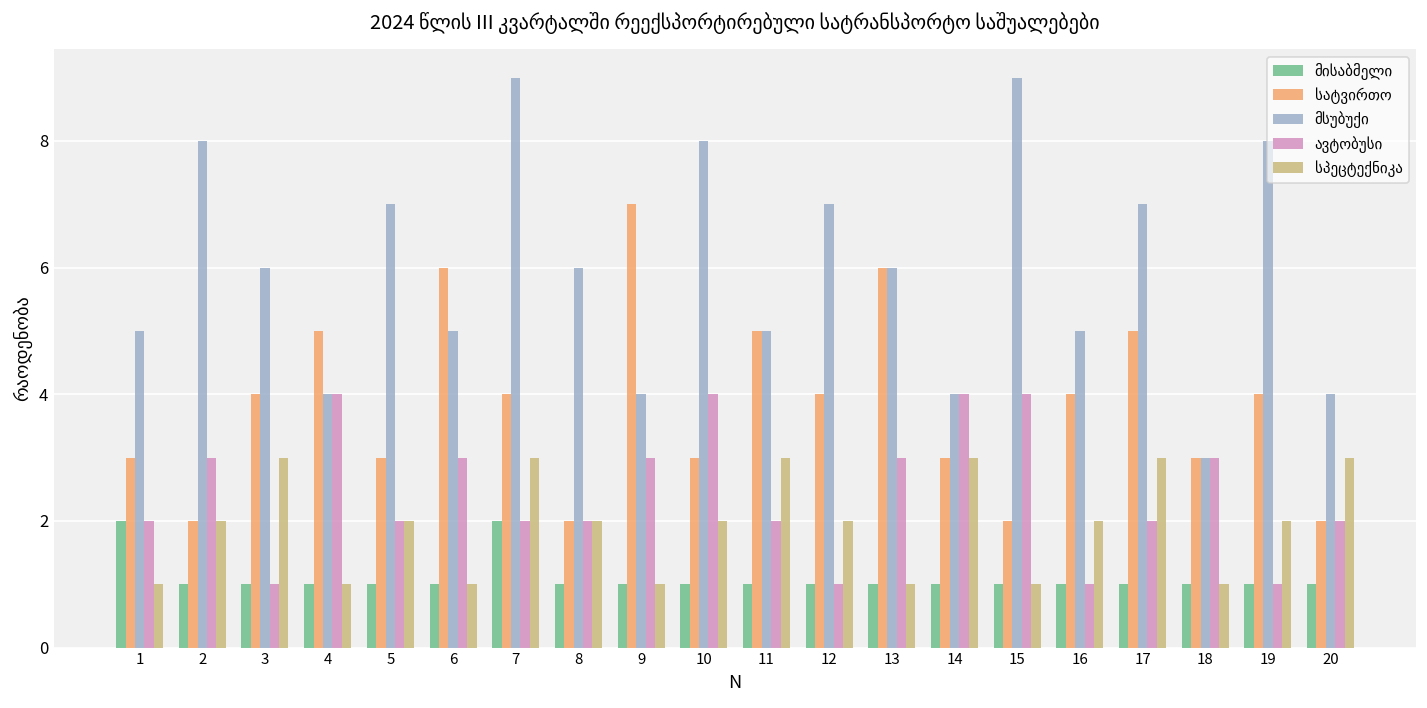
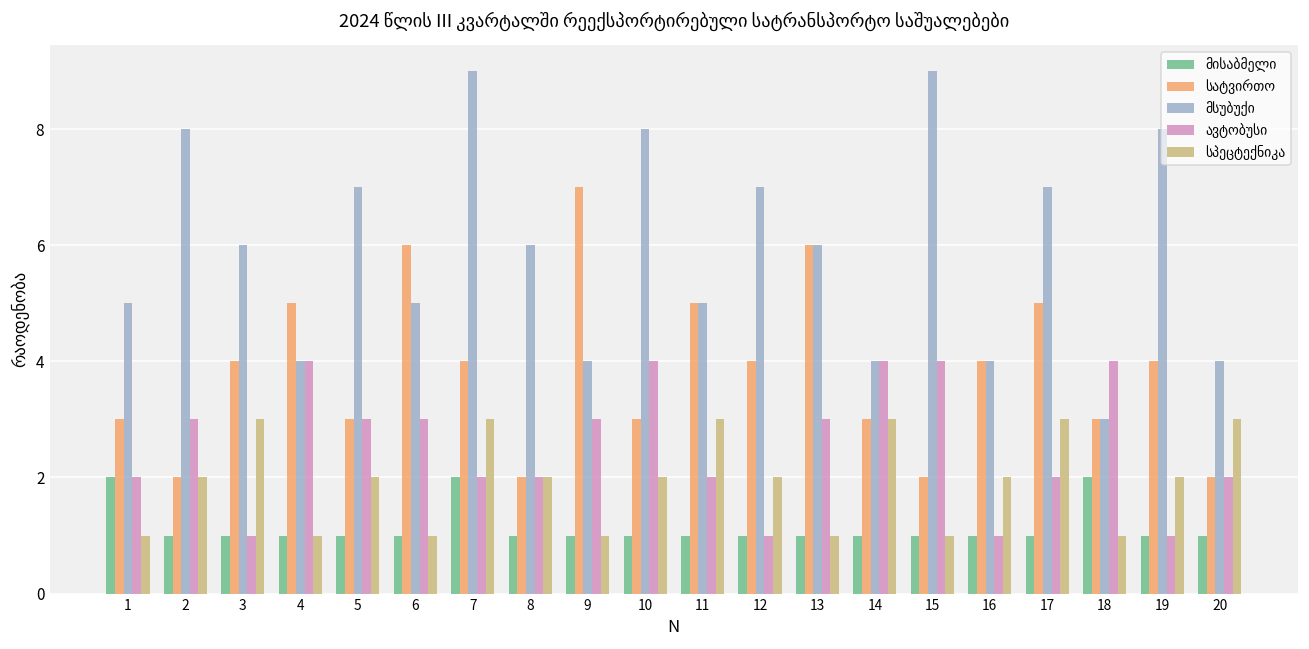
ავტობუსი, 5: 2 -> 3
მსუბუქი, 16: 5 -> 4
მისაბმელი, 18: 1 -> 2
ავტობუსი, 18: 3 -> 4
